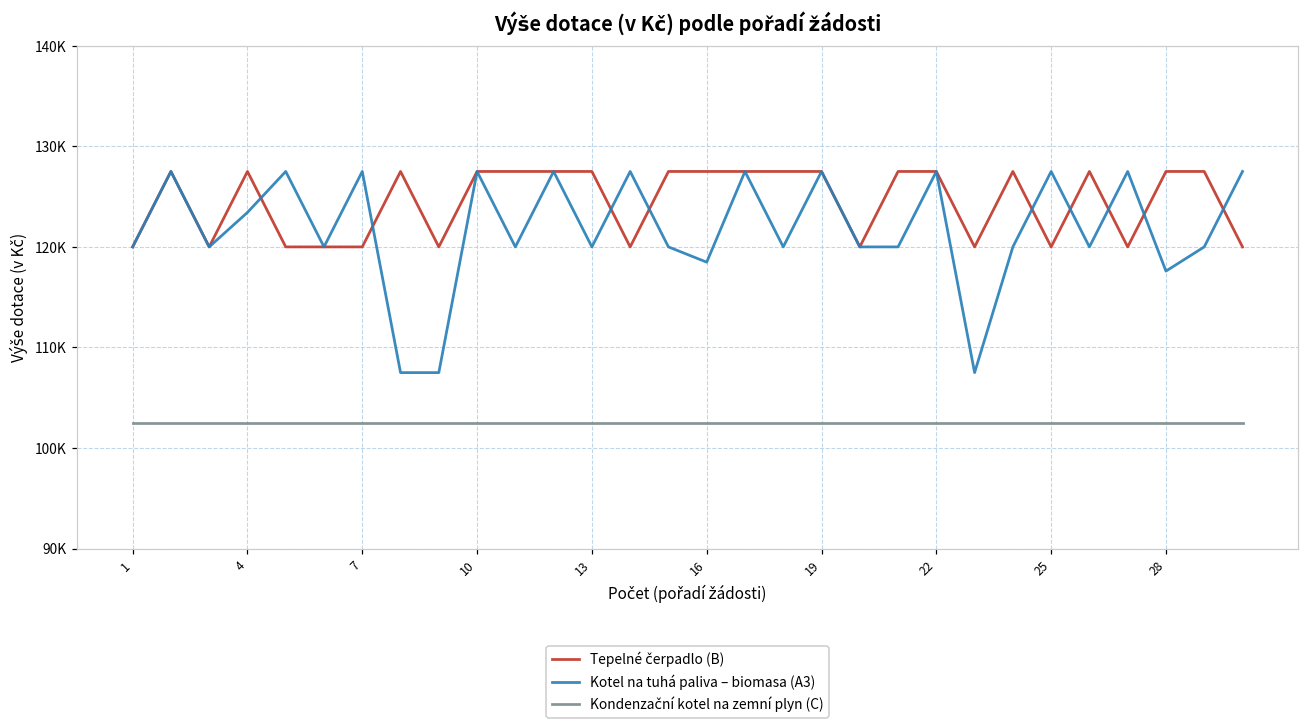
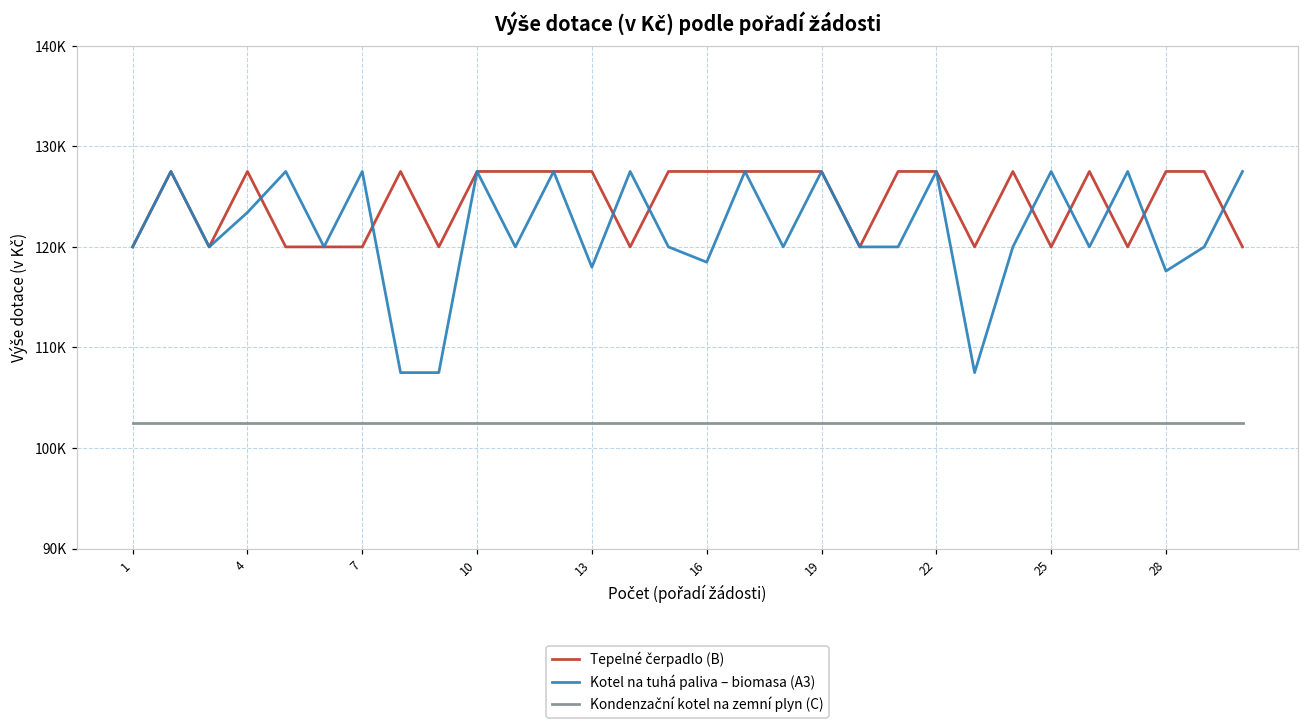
Kotel na tuhá paliva – biomasa (A3), 13: 120000 -> 118000
